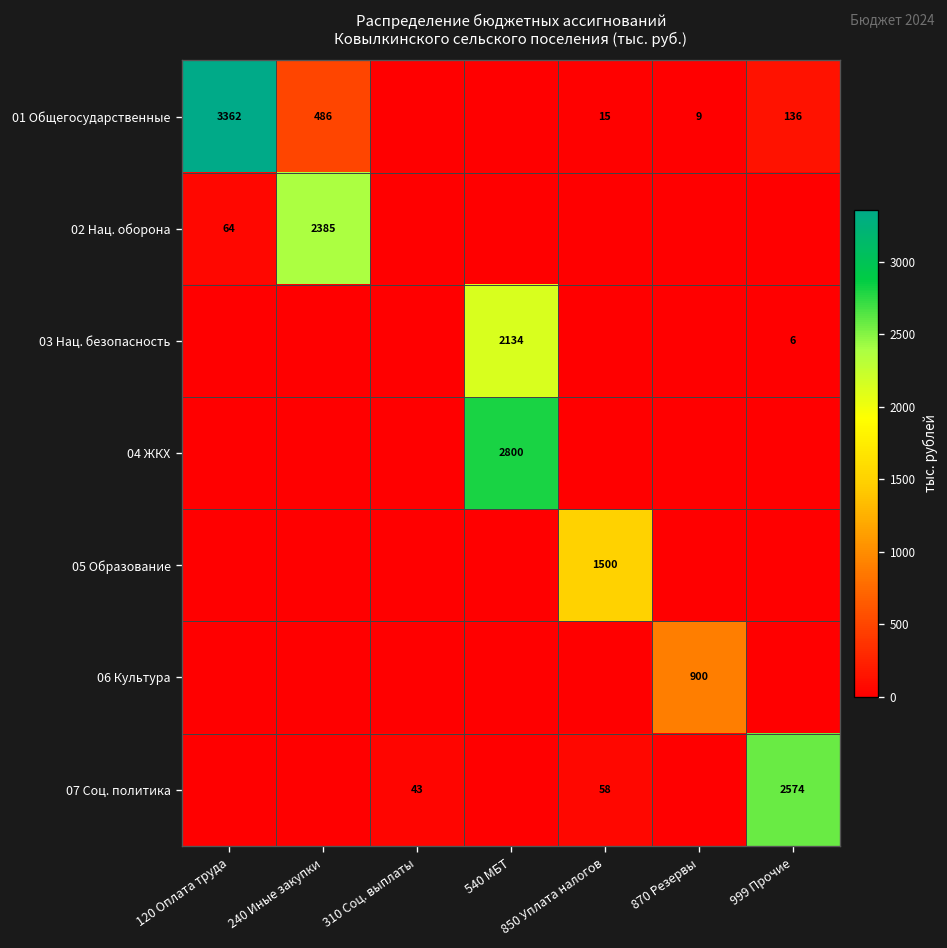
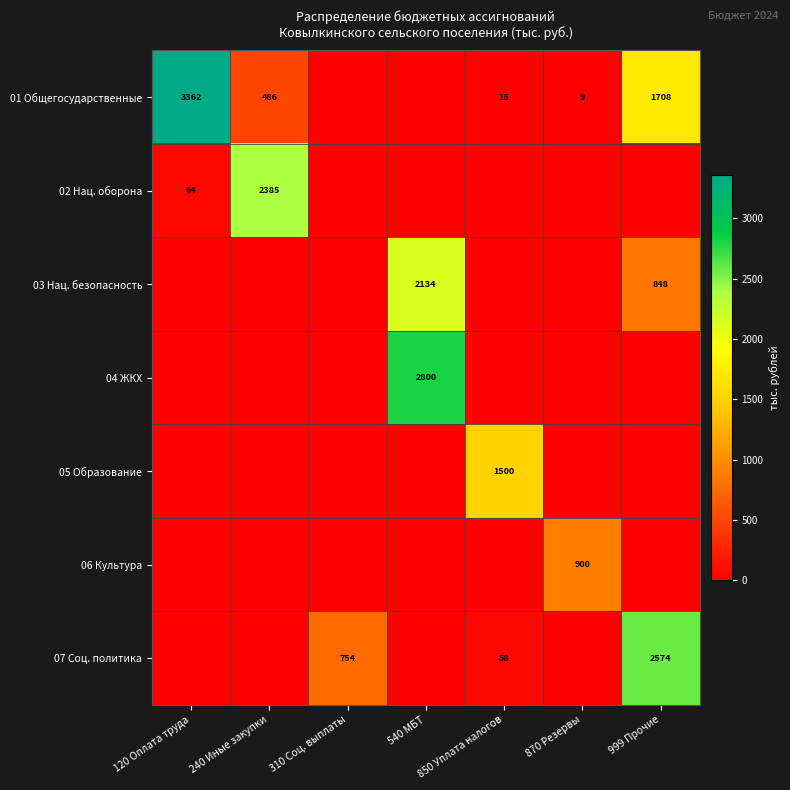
01 Общегосударственные, 999 Прочие: 136 -> 1708
03 Нац. безопасность, 999 Прочие: 6 -> 848
07 Соц. политика, 310 Соц. выплаты: 43 -> 754
